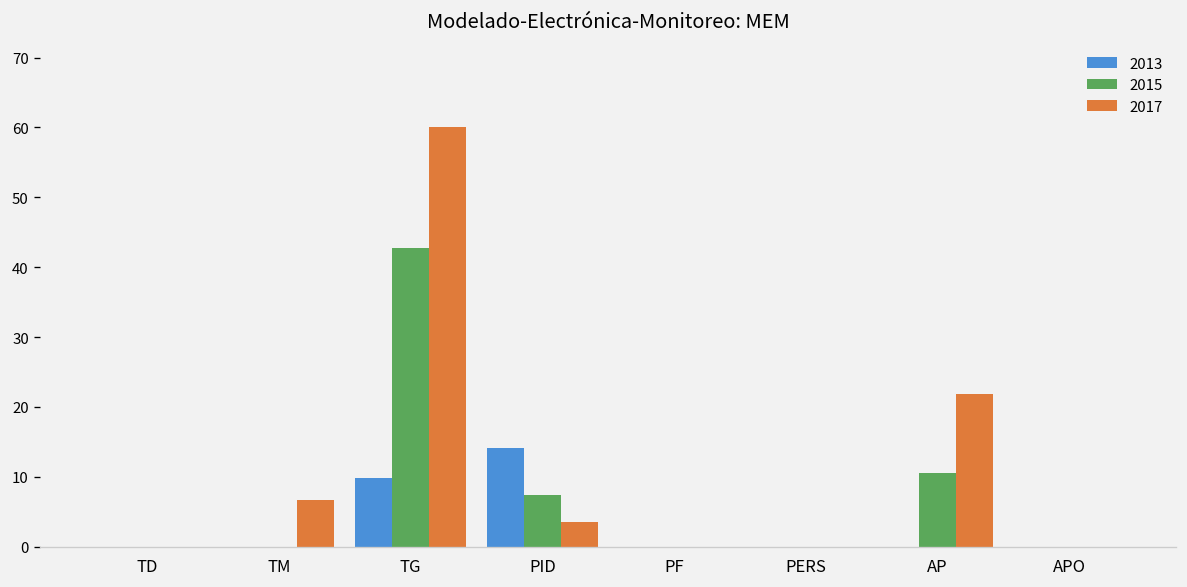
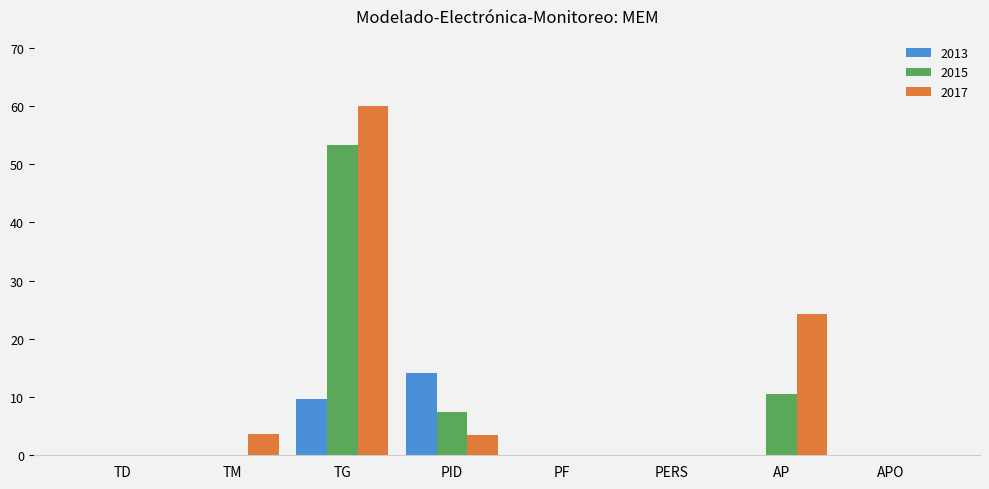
2017, TM: 7 -> 4
2015, TG: 43 -> 53
2017, AP: 22 -> 24
